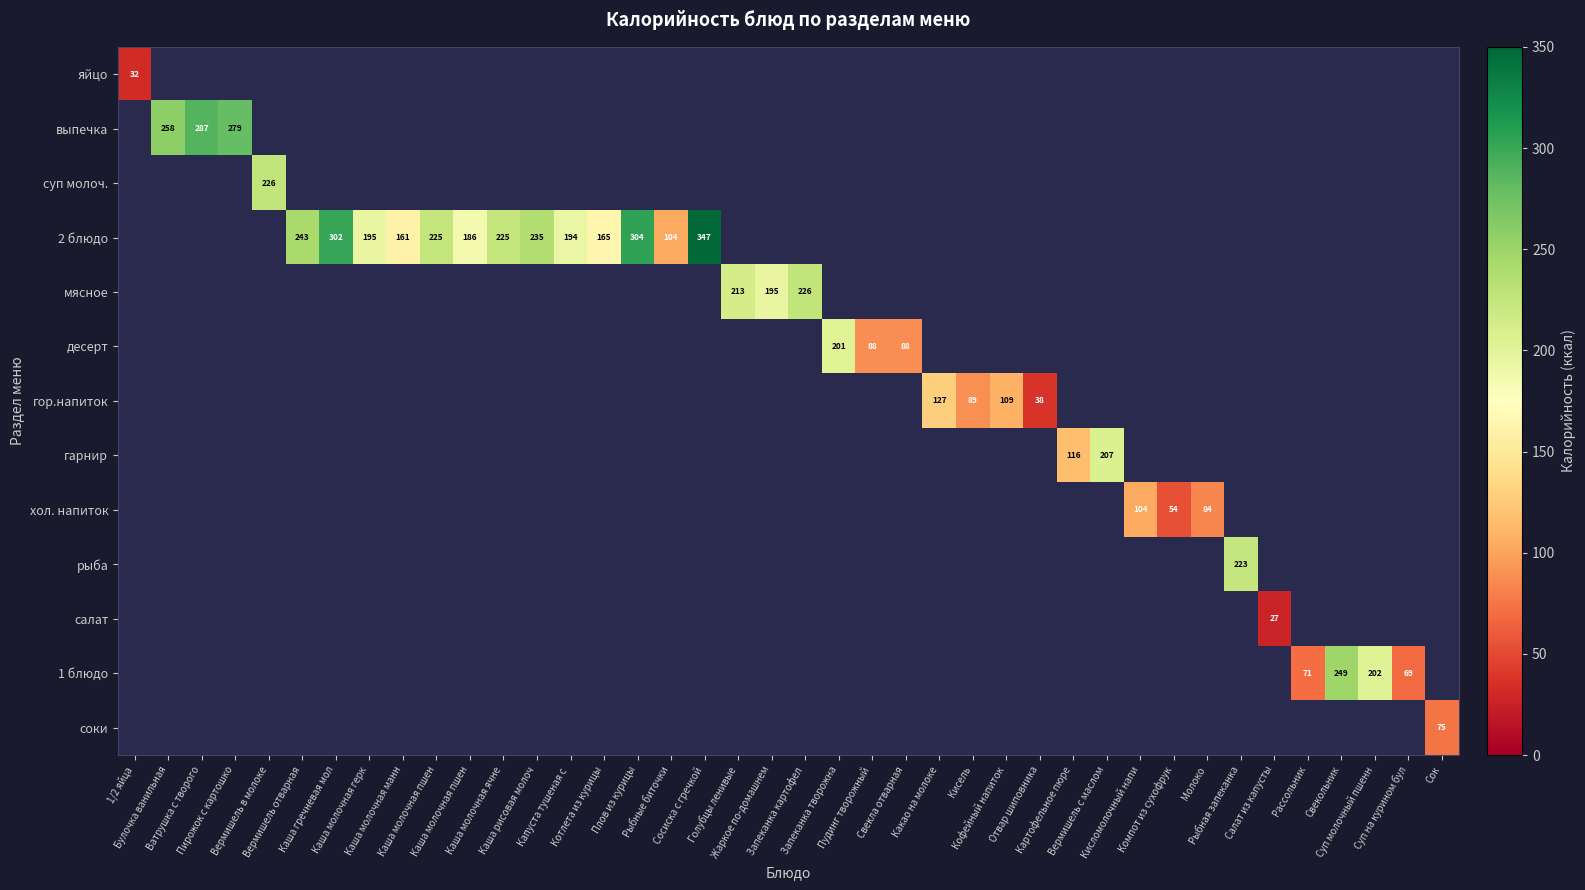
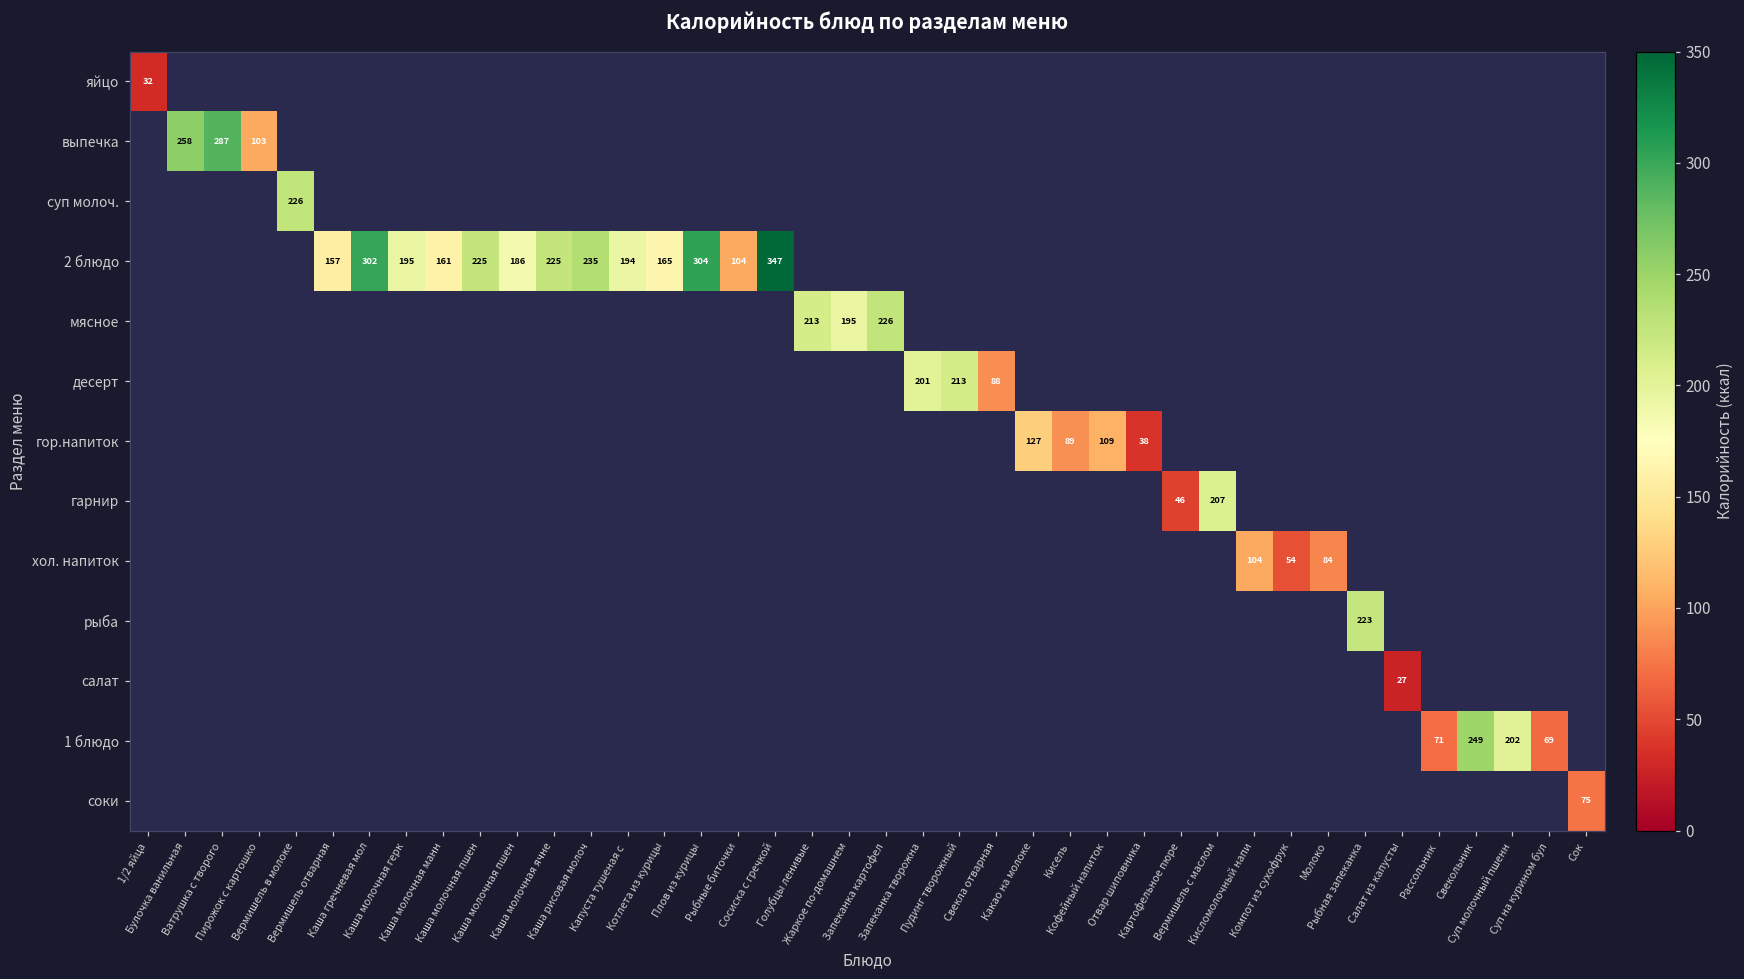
выпечка, Пирожок с картошко: 279 -> 103
2 блюдо, Вермишель отварная: 243 -> 157
десерт, Пудинг творожный: 88 -> 213
гарнир, Картофельное пюре: 116 -> 46
